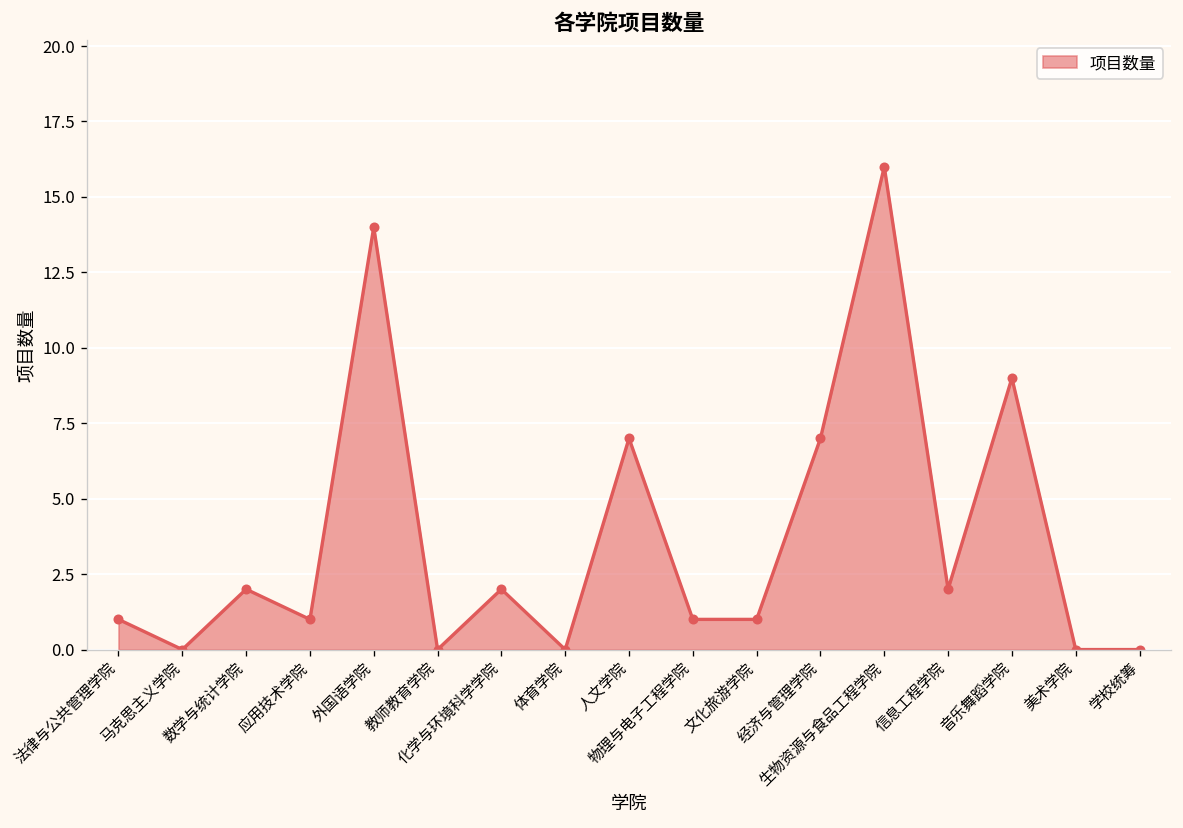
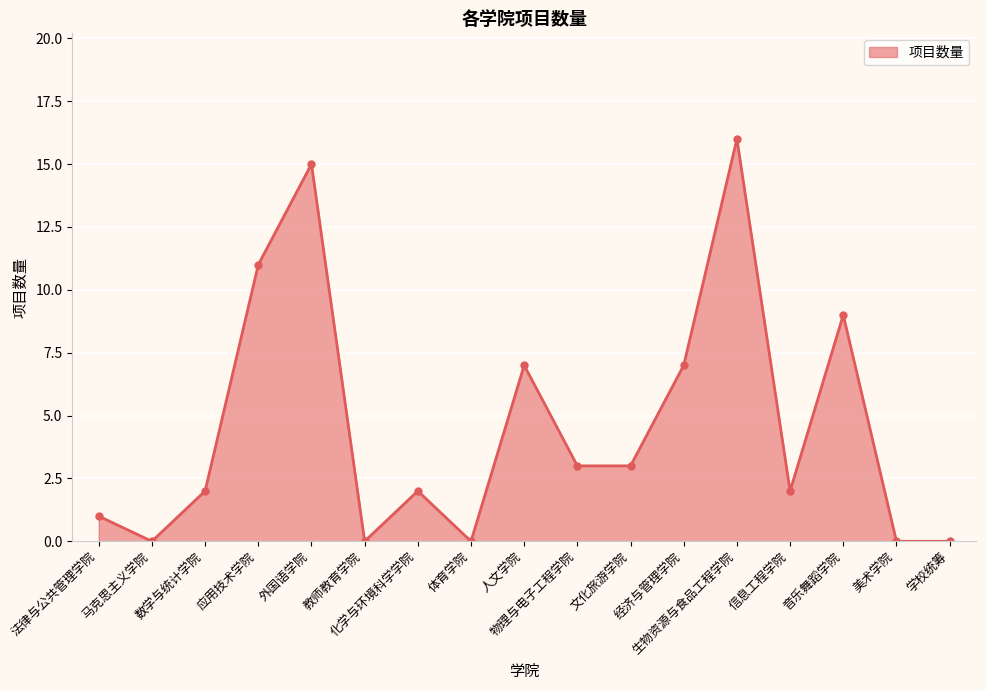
应用技术学院: 1 -> 11
外国语学院: 14 -> 15
物理与电子工程学院: 1 -> 3
文化旅游学院: 1 -> 3
